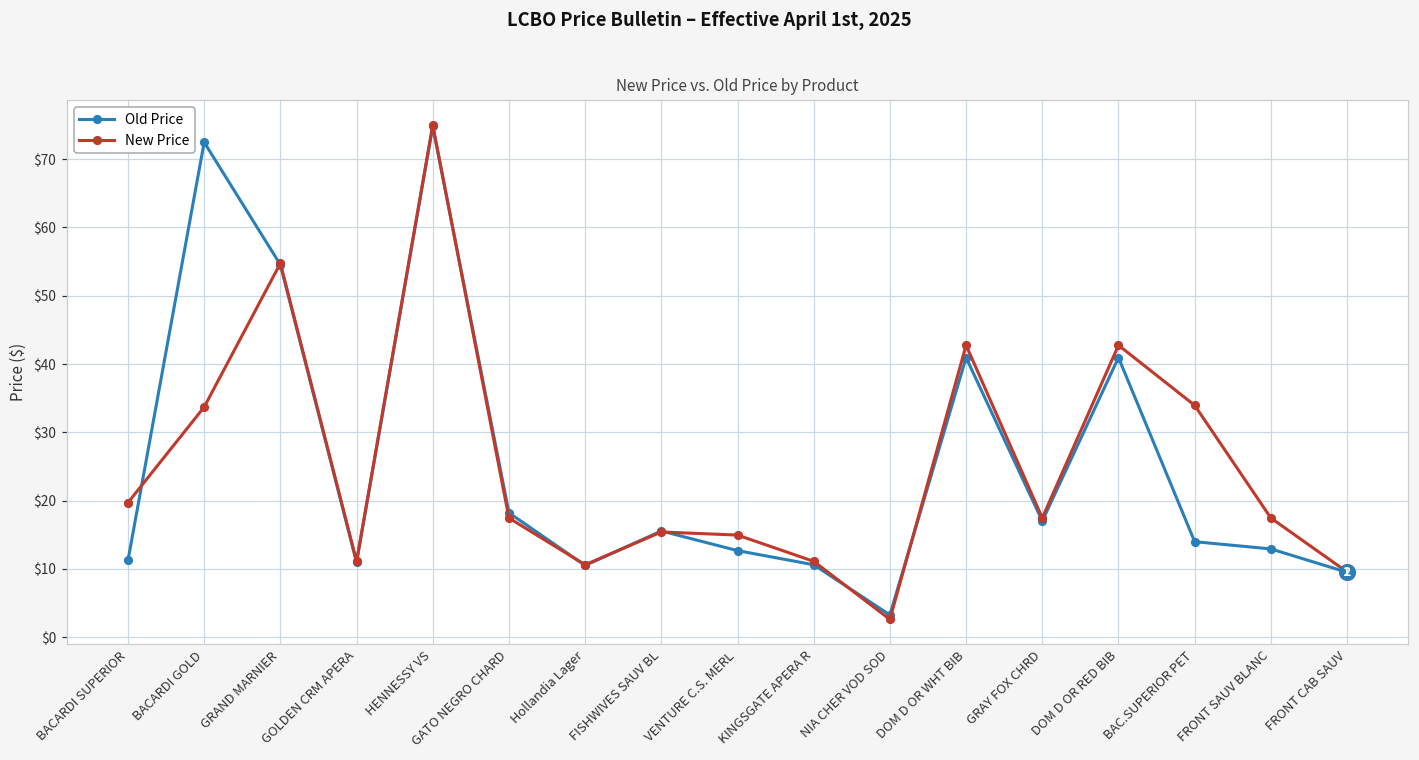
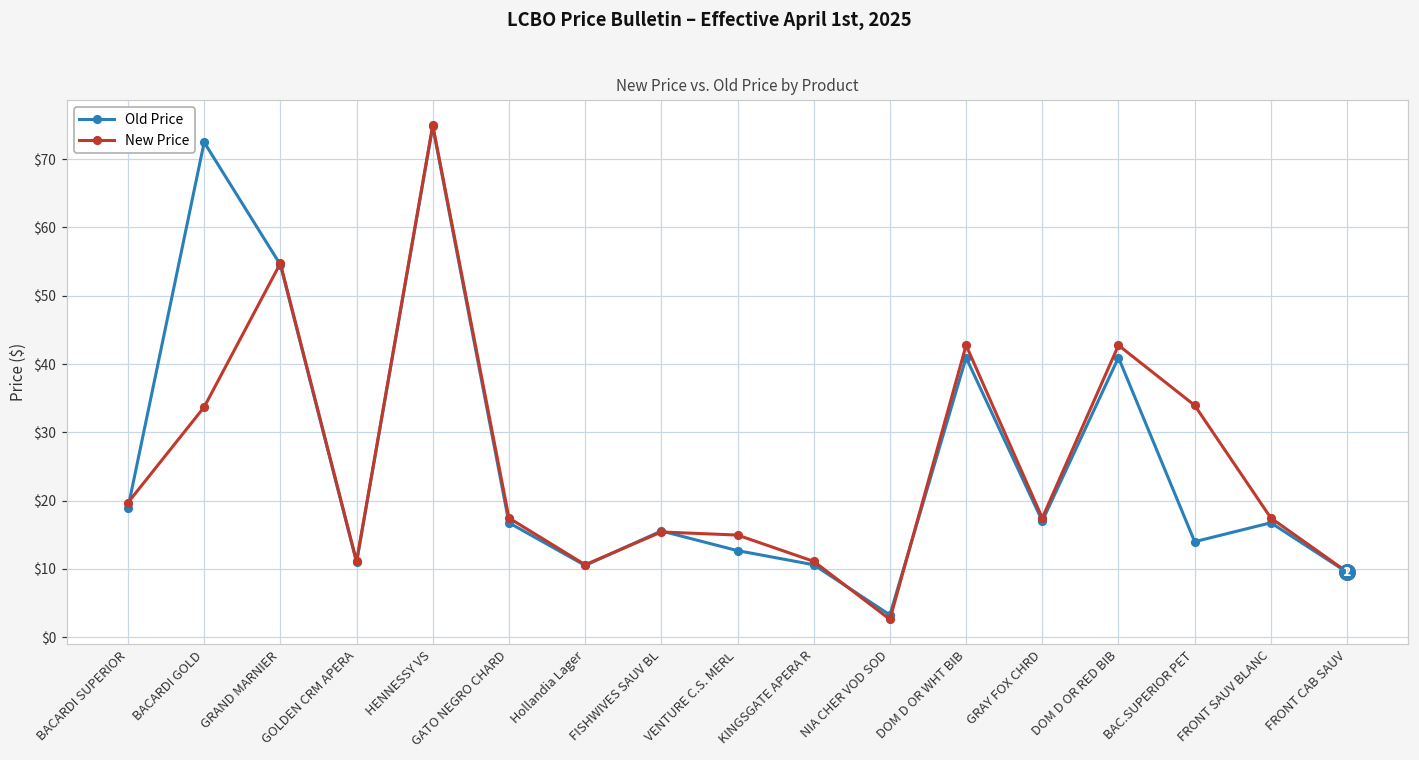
Old Price, BACARDI SUPERIOR: $11 -> $19
Old Price, GATO NEGRO CHARD: $18 -> $17
Old Price, FRONT SAUV BLANC: $13 -> $17
